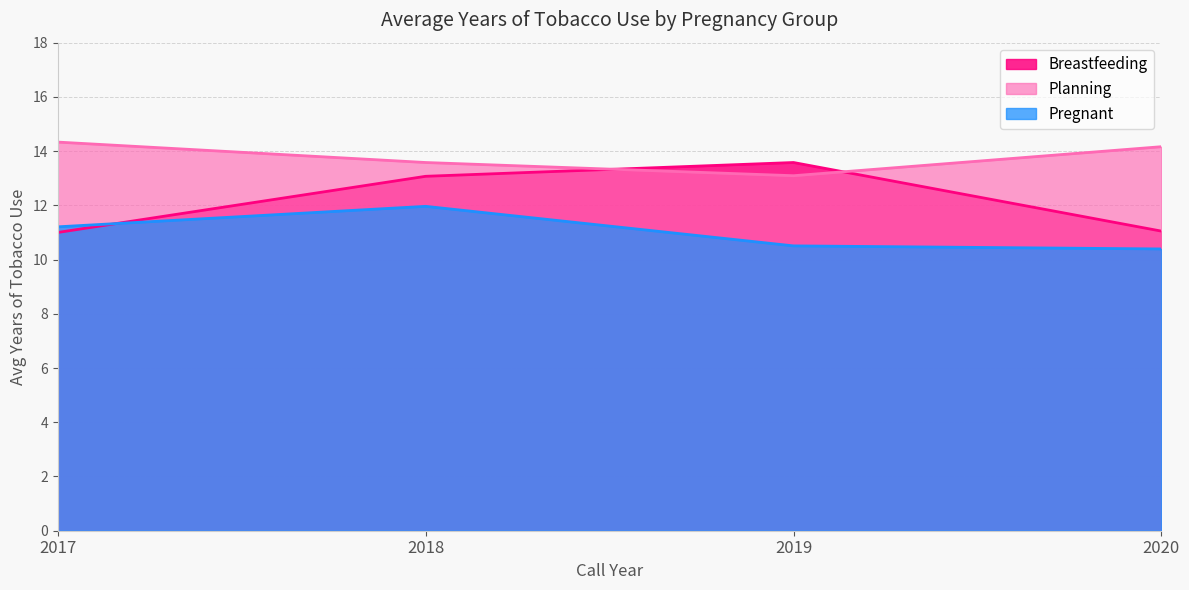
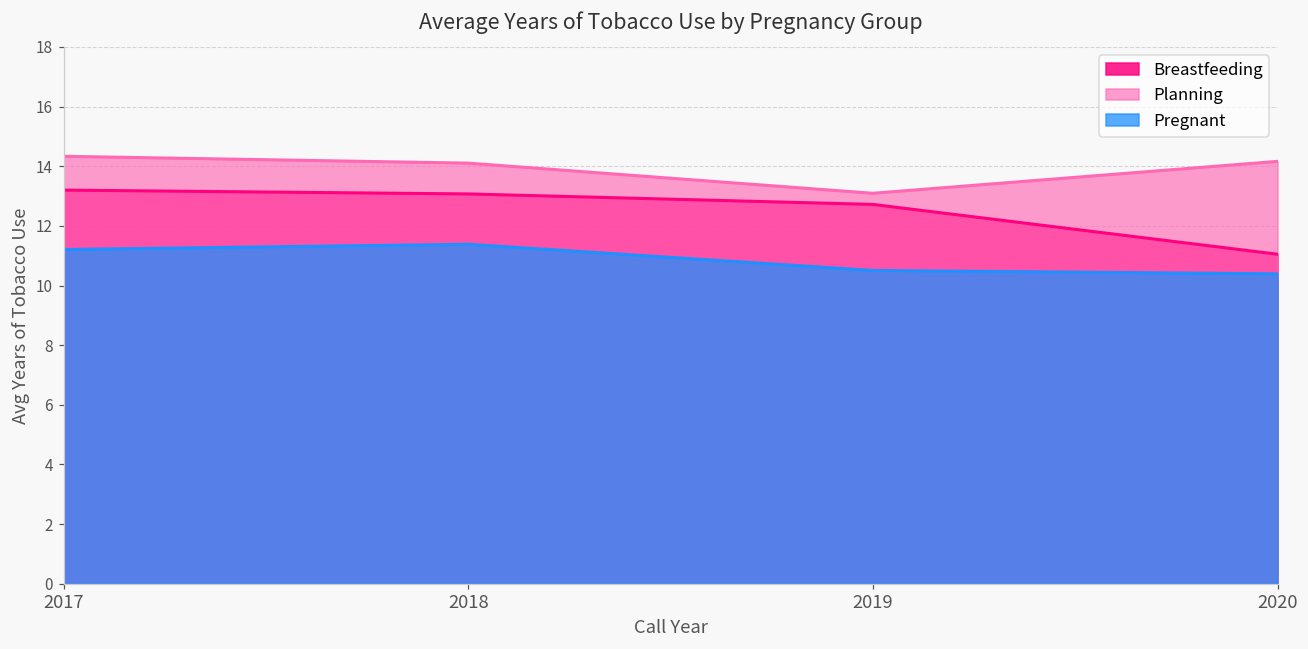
Breastfeeding, 2017: 11.0 -> 13.2
Planning, 2018: 13.6 -> 14.1
Pregnant, 2018: 12.0 -> 11.4
Breastfeeding, 2019: 13.6 -> 12.7
